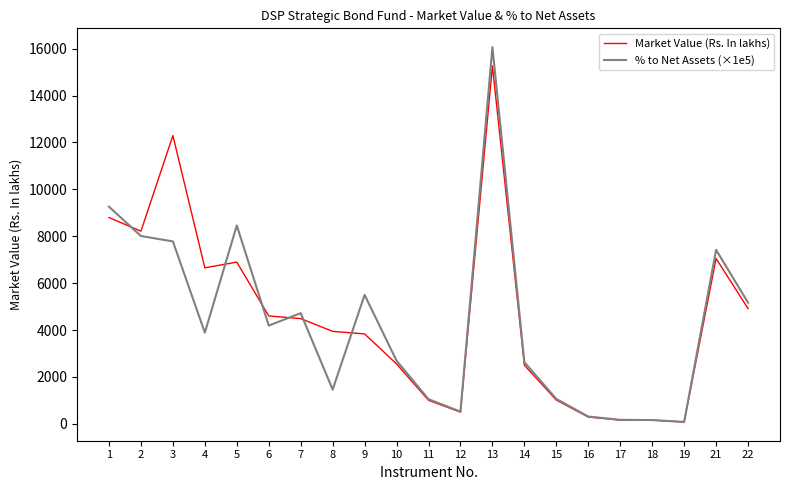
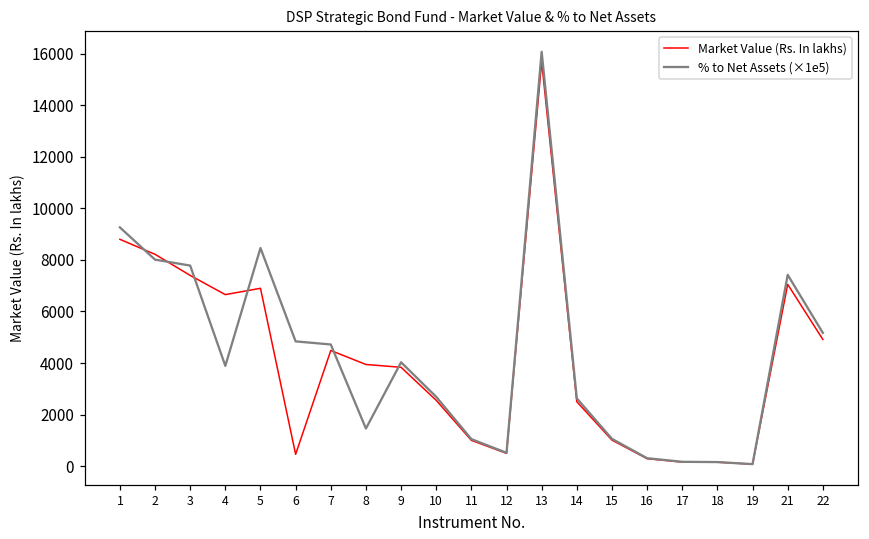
Market Value (Rs. In lakhs), 3: 12300 -> 7400
Market Value (Rs. In lakhs), 6: 4600 -> 500
% to Net Assets (×1e5), 6: 4200 -> 4800
% to Net Assets (×1e5), 9: 5500 -> 4000
Market Value (Rs. In lakhs), 13: 15300 -> 15700
